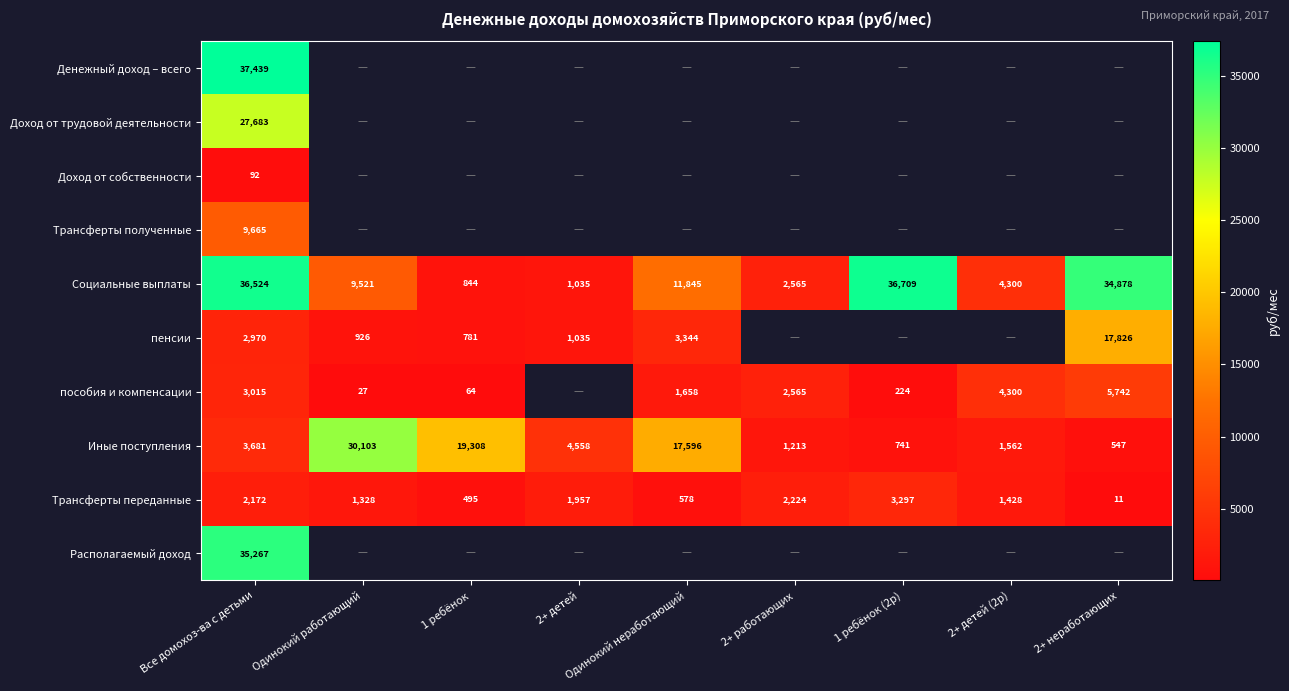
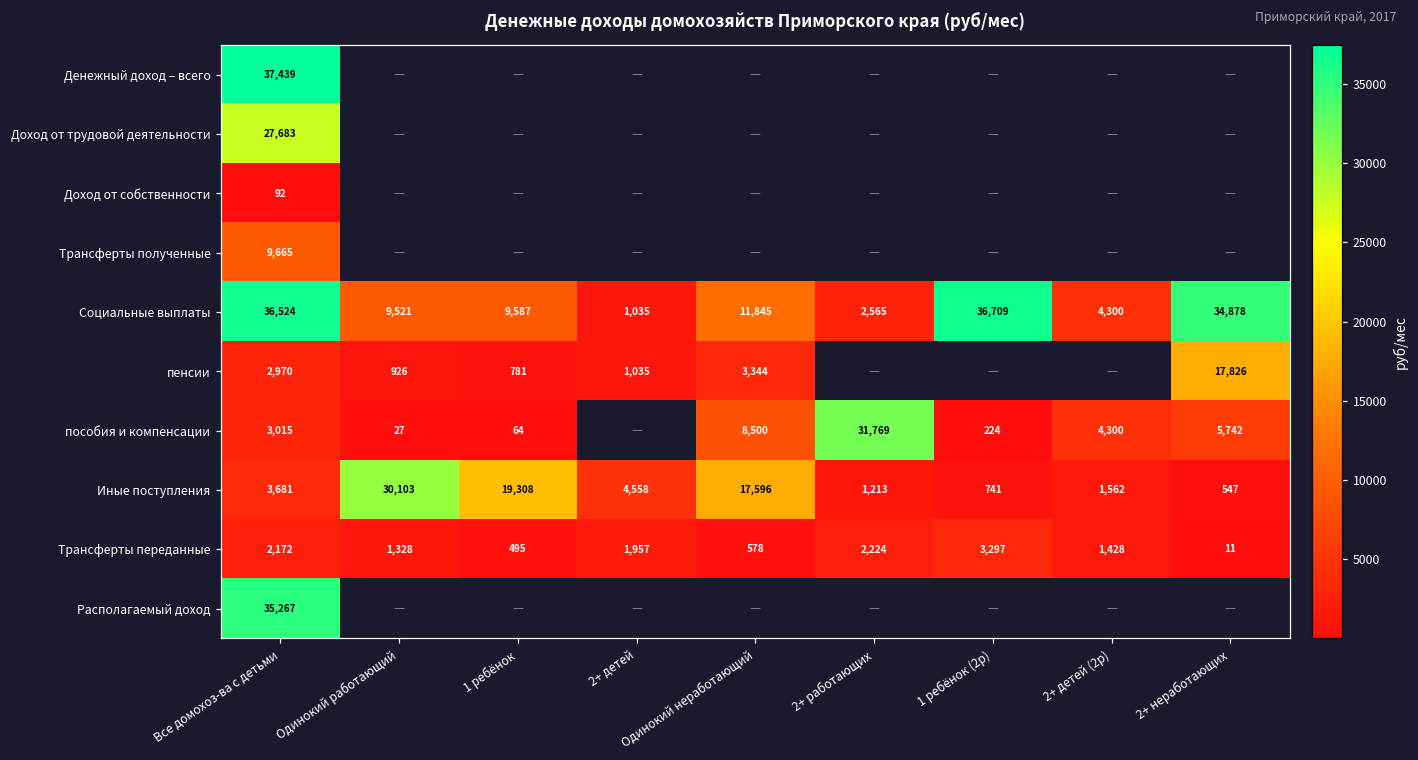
Социальные выплаты, 1 ребёнок: 844 -> 9,587
пособия и компенсации, Одинокий неработающий: 1,658 -> 8,500
пособия и компенсации, 2+ работающих: 2,565 -> 31,769
